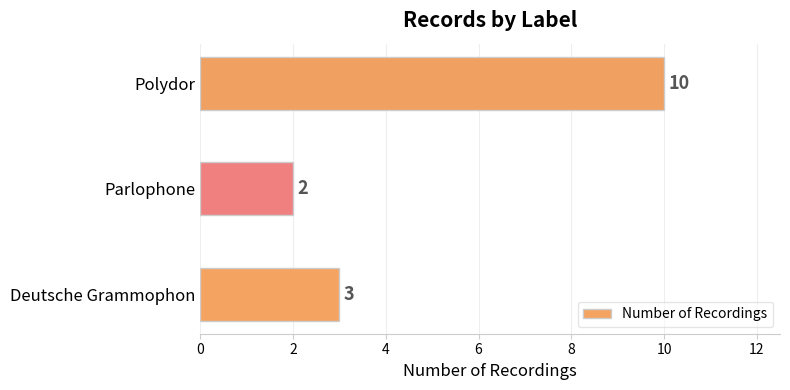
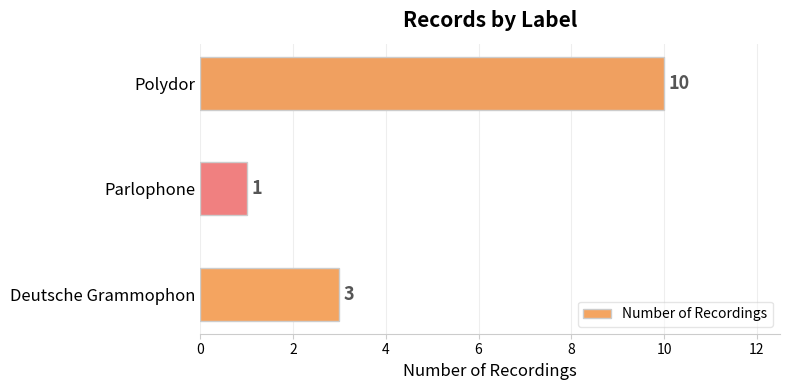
Parlophone: 2 -> 1
